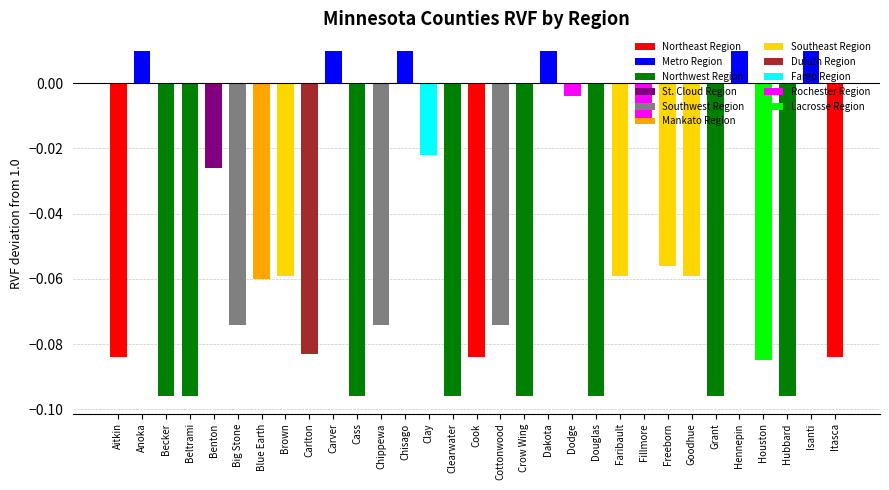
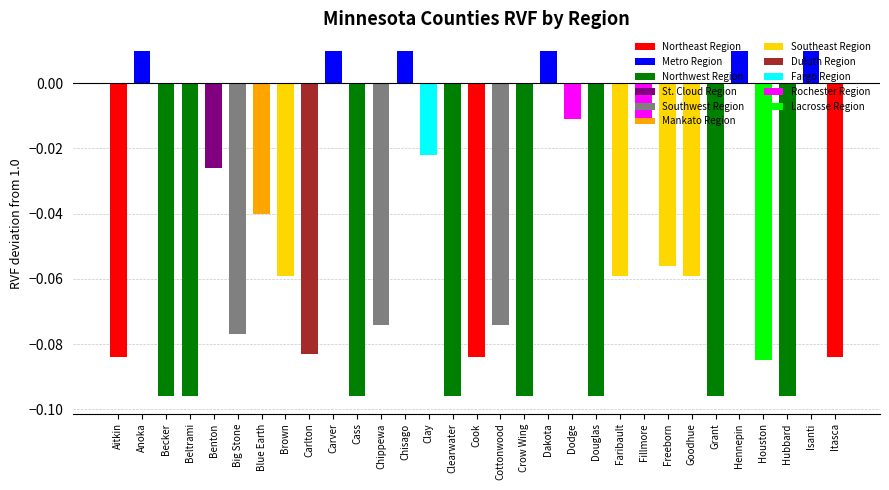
Big Stone: -0.074 -> -0.077
Blue Earth: -0.060 -> -0.040
Dodge: -0.004 -> -0.011
